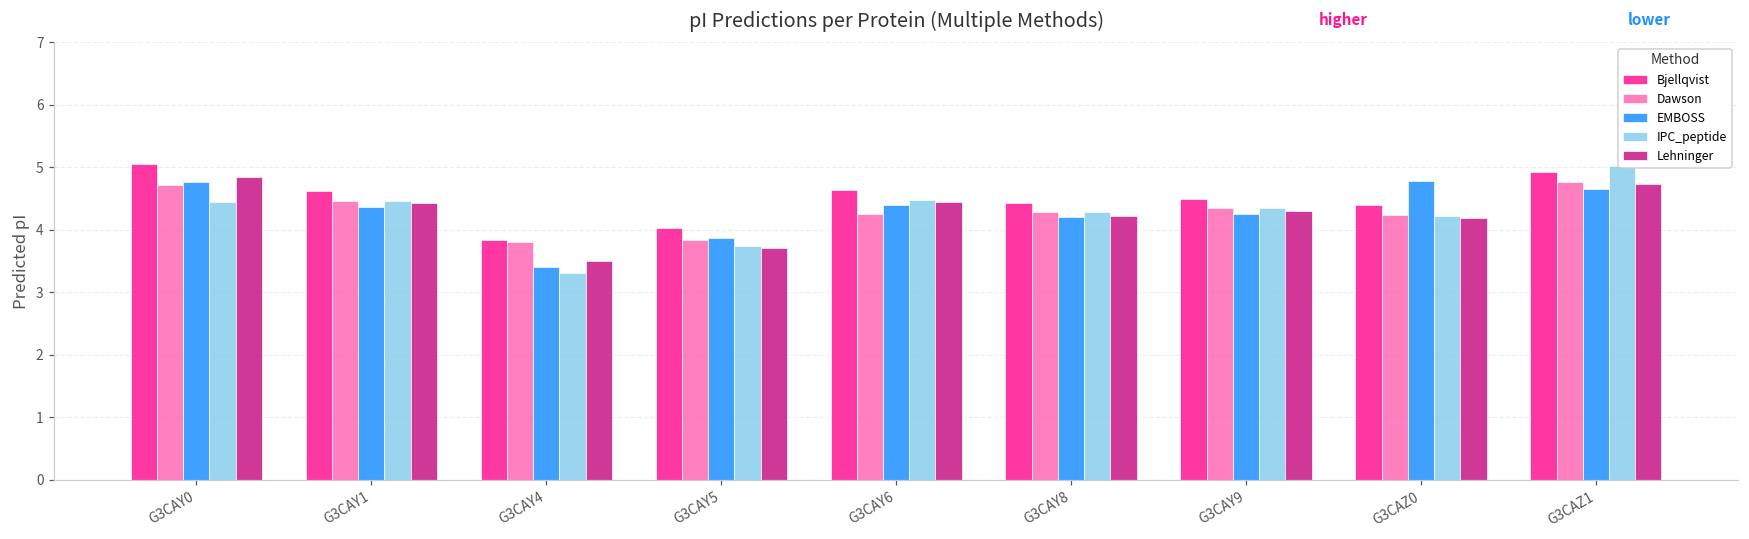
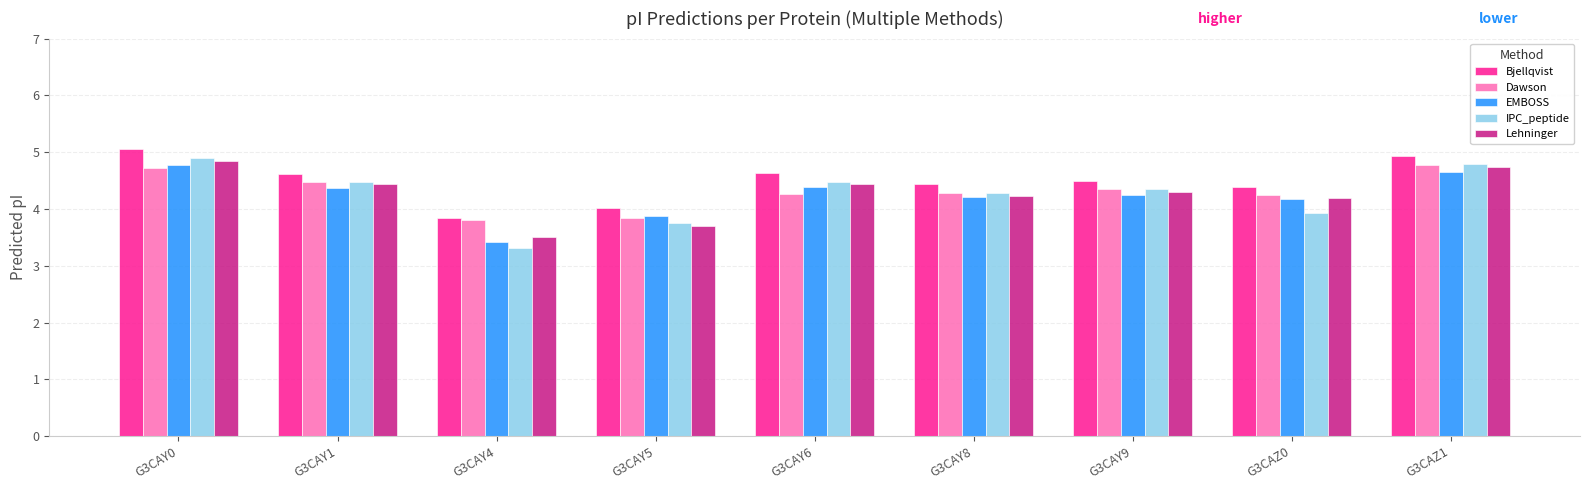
IPC_peptide, G3CAY0: 4.4 -> 4.9
EMBOSS, G3CAZ0: 4.8 -> 4.2
IPC_peptide, G3CAZ0: 4.2 -> 3.9
IPC_peptide, G3CAZ1: 5.0 -> 4.8
